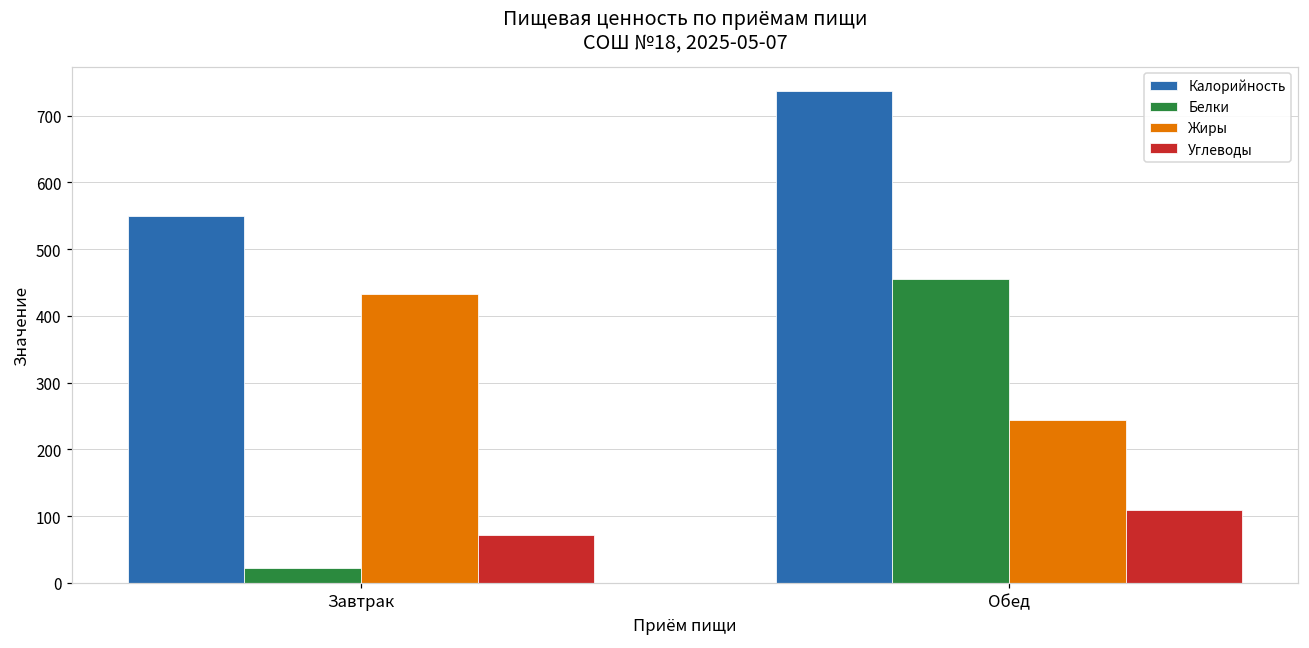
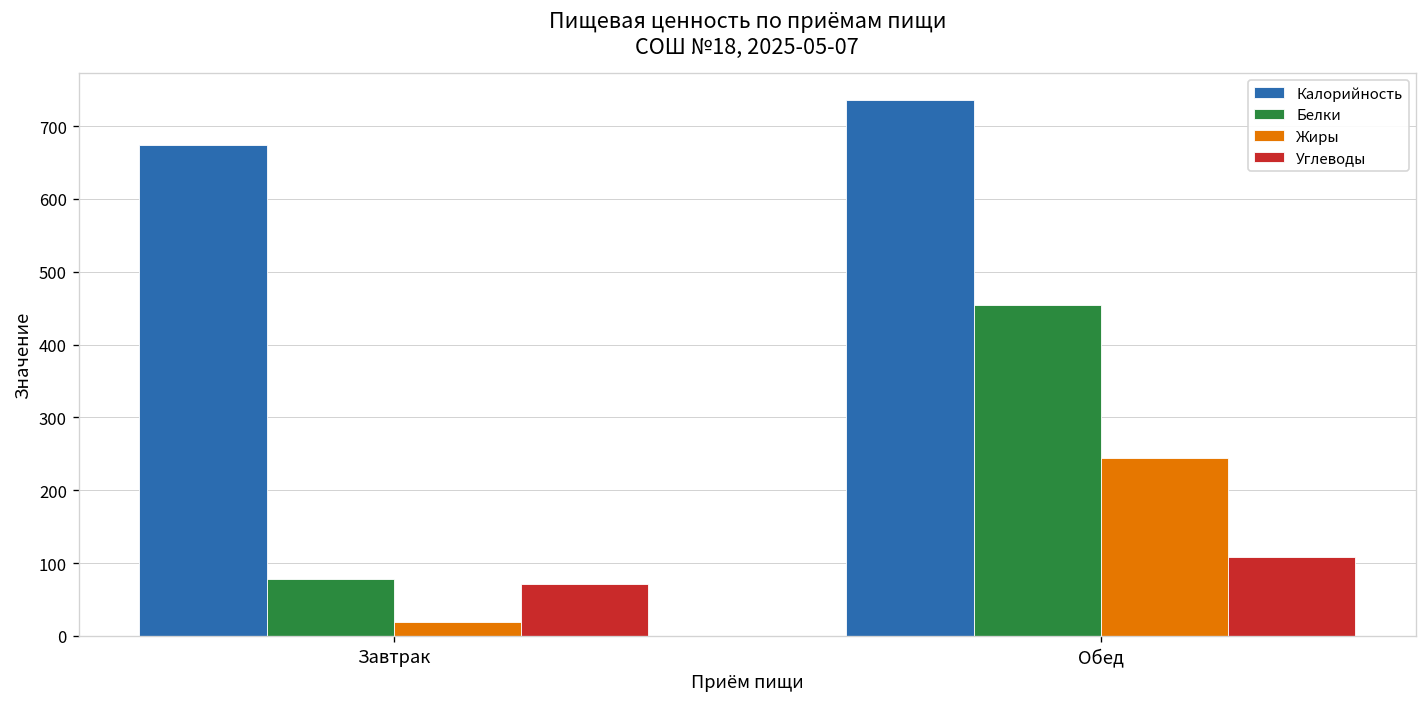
Калорийность, Завтрак: 550 -> 670
Белки, Завтрак: 20 -> 80
Жиры, Завтрак: 430 -> 20
